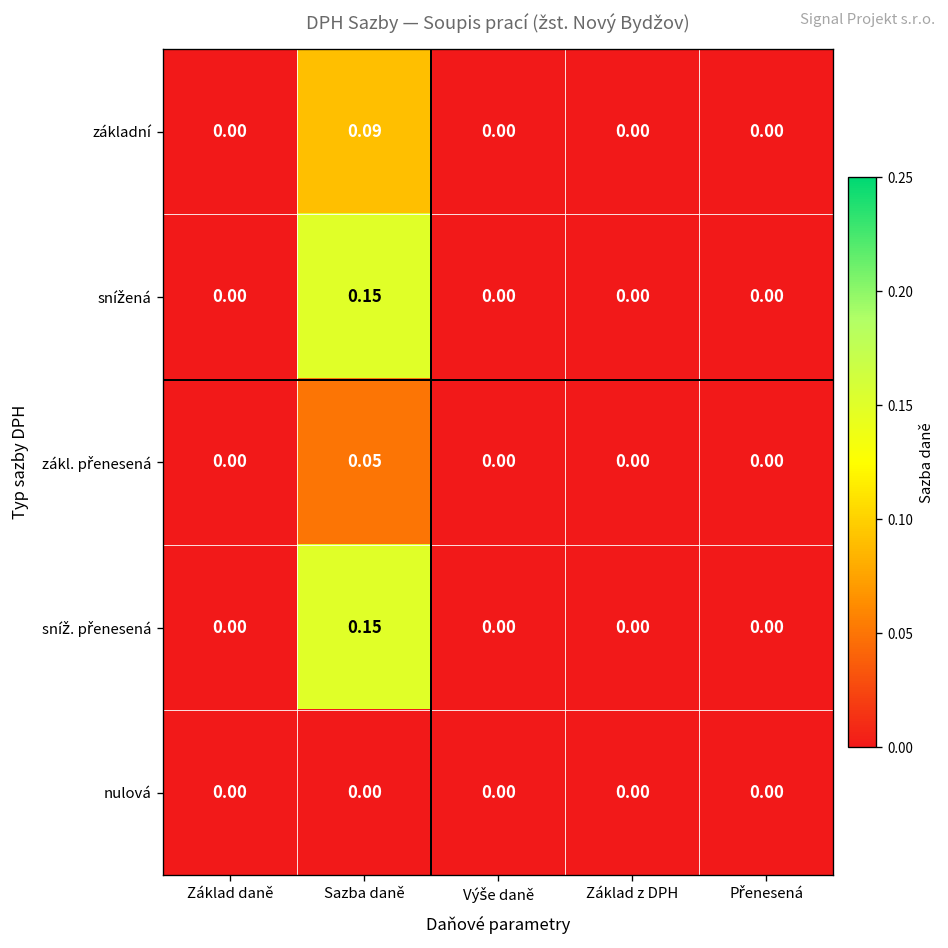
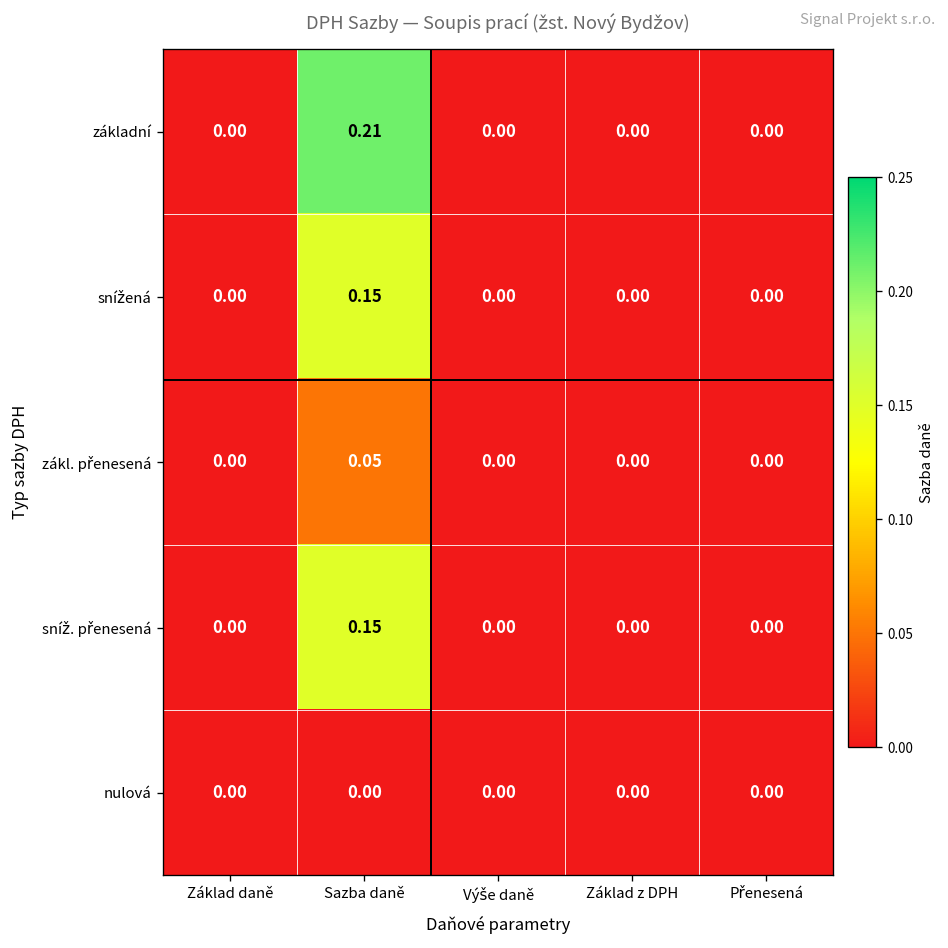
základní, Sazba daně: 0.09 -> 0.21
